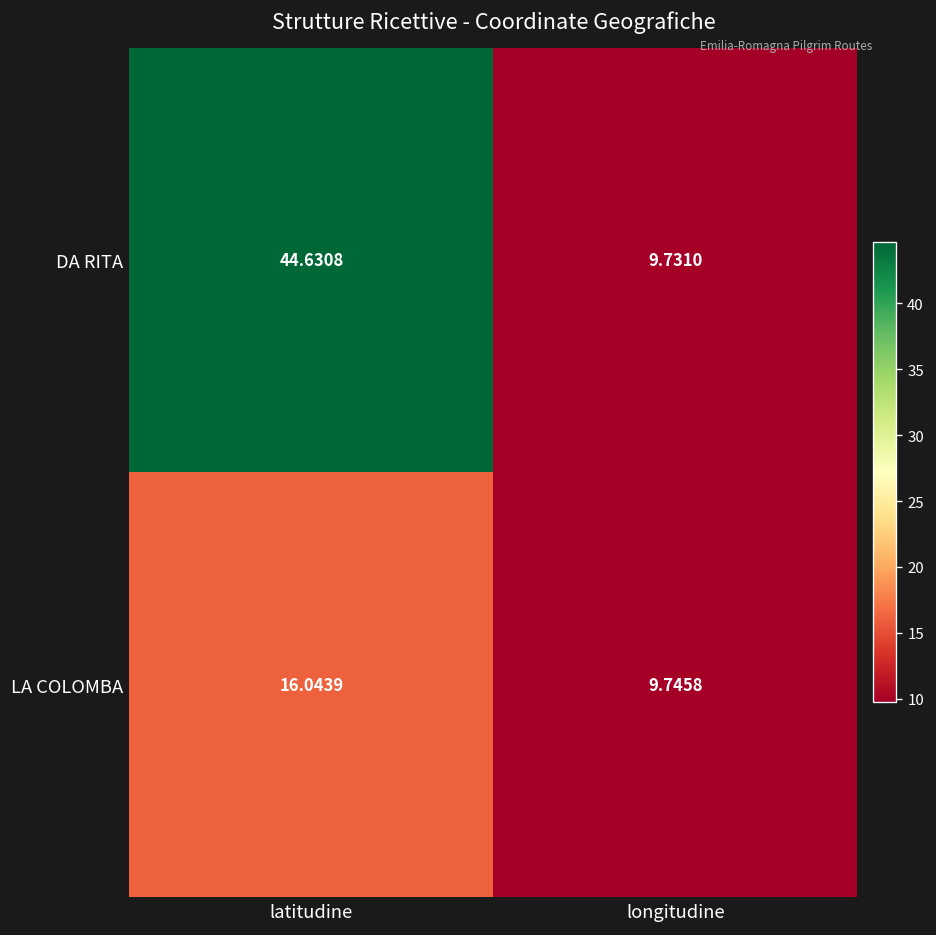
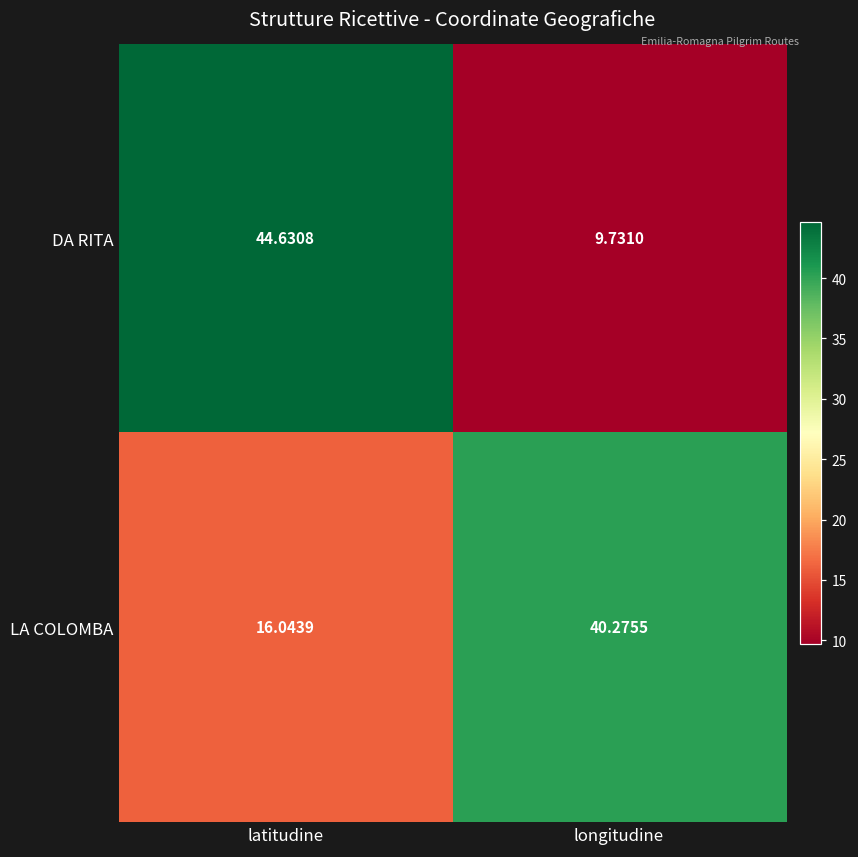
LA COLOMBA, longitudine: 9.7458 -> 40.2755
